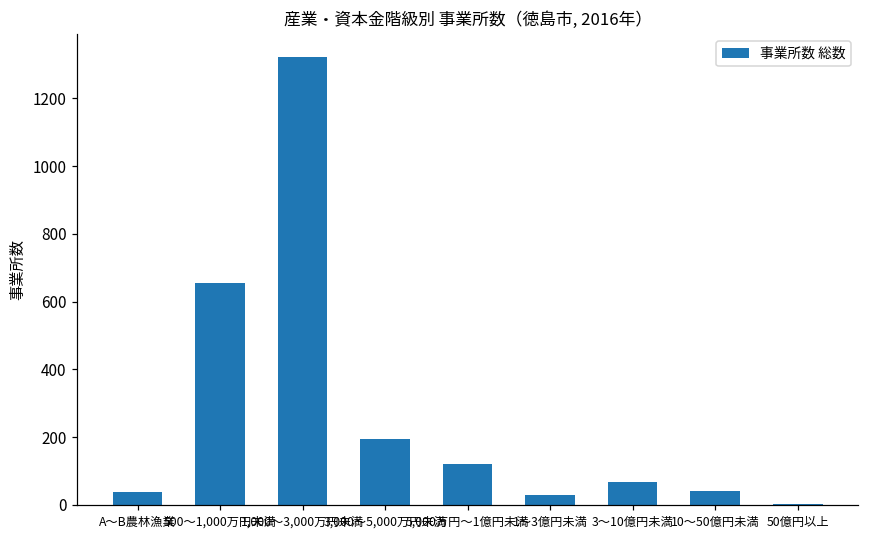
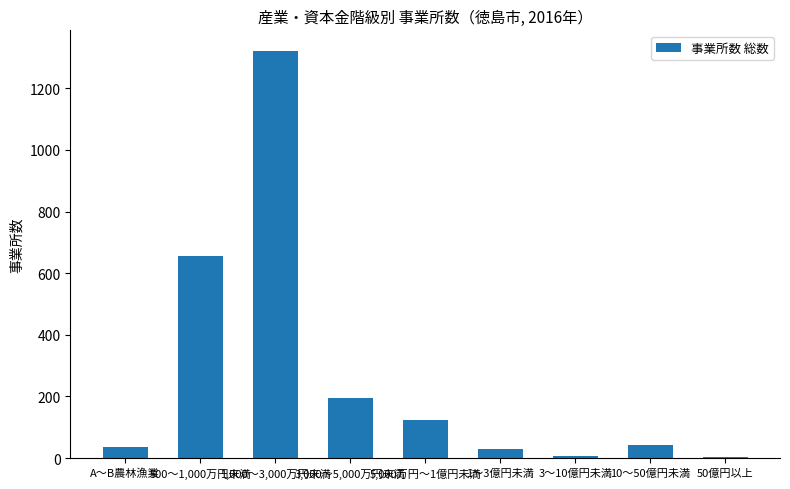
3～10億円未満: 70 -> 10
